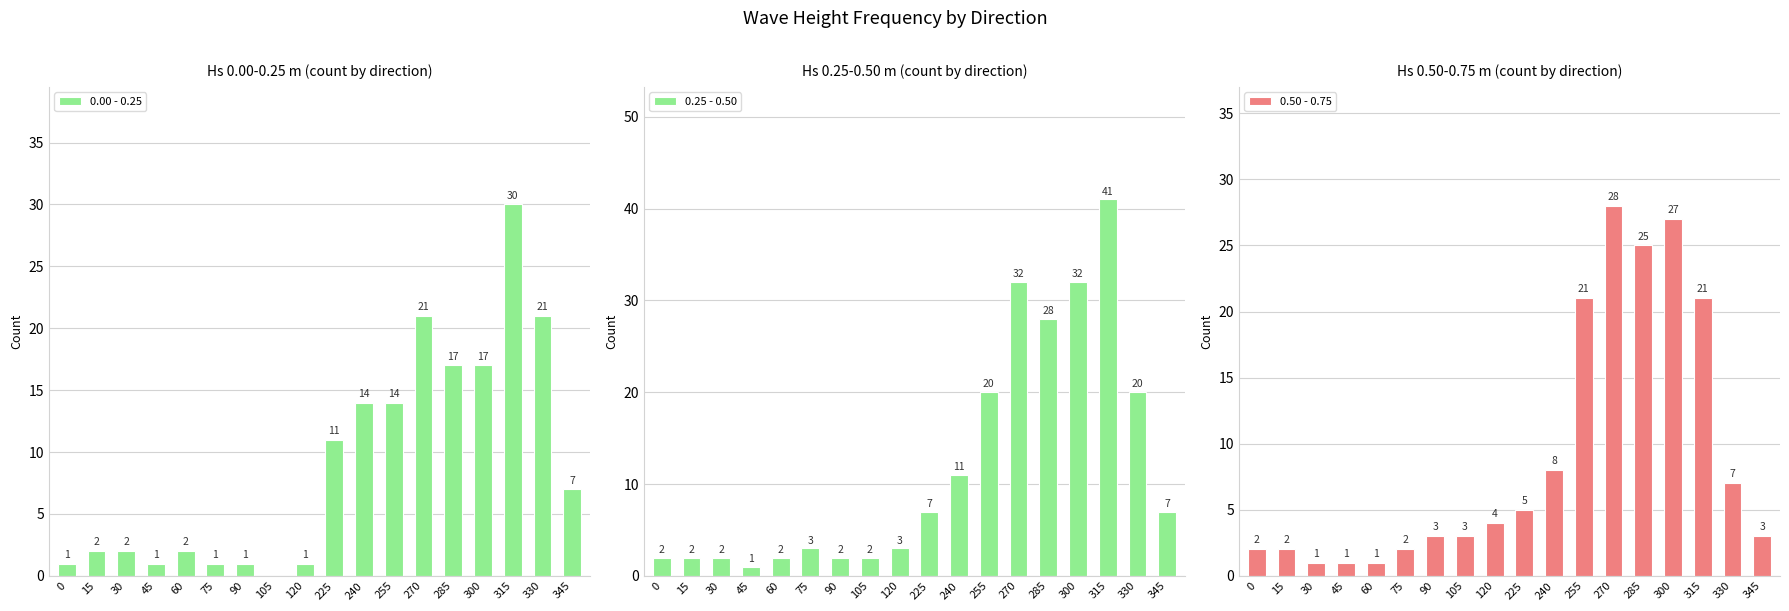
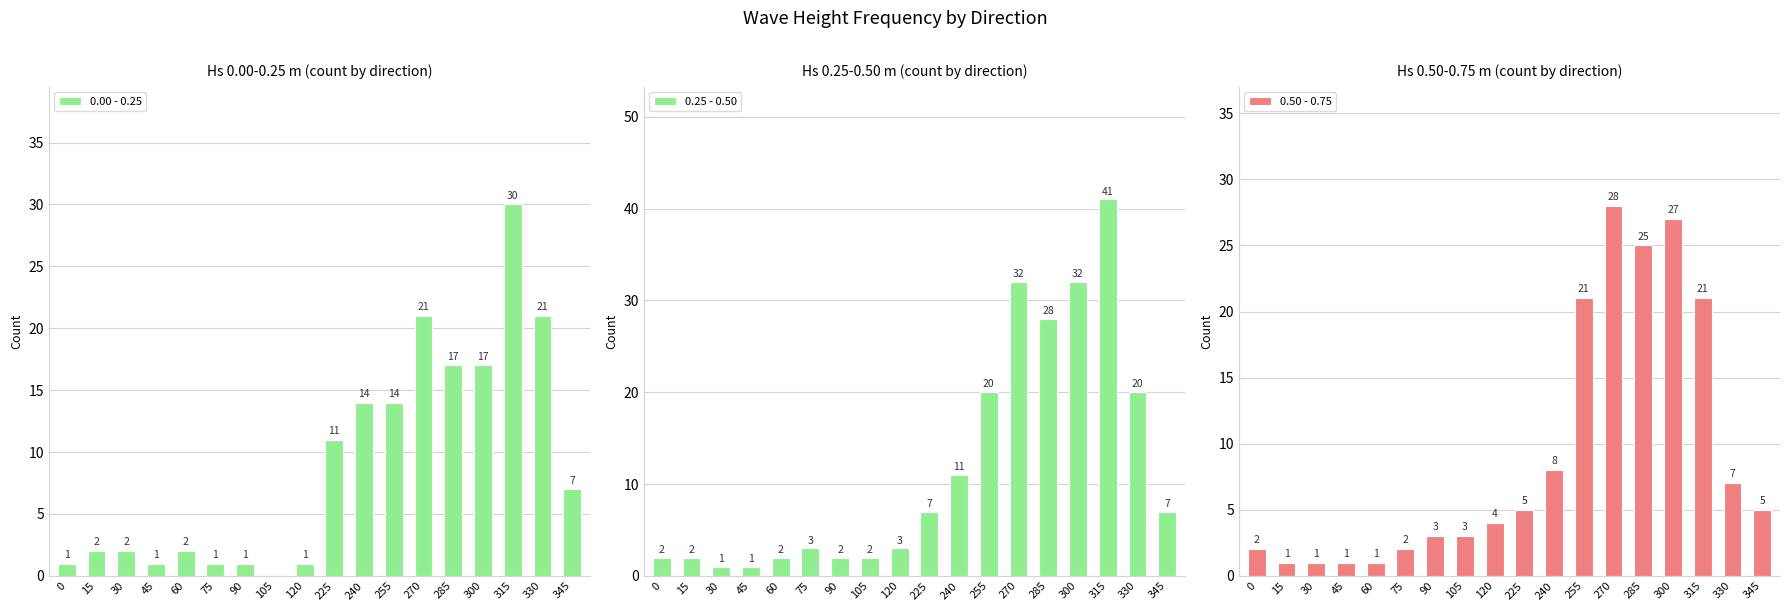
Hs 0.25-0.50 m (count by direction), 30: 2 -> 1
Hs 0.50-0.75 m (count by direction), 15: 2 -> 1
Hs 0.50-0.75 m (count by direction), 345: 3 -> 5
